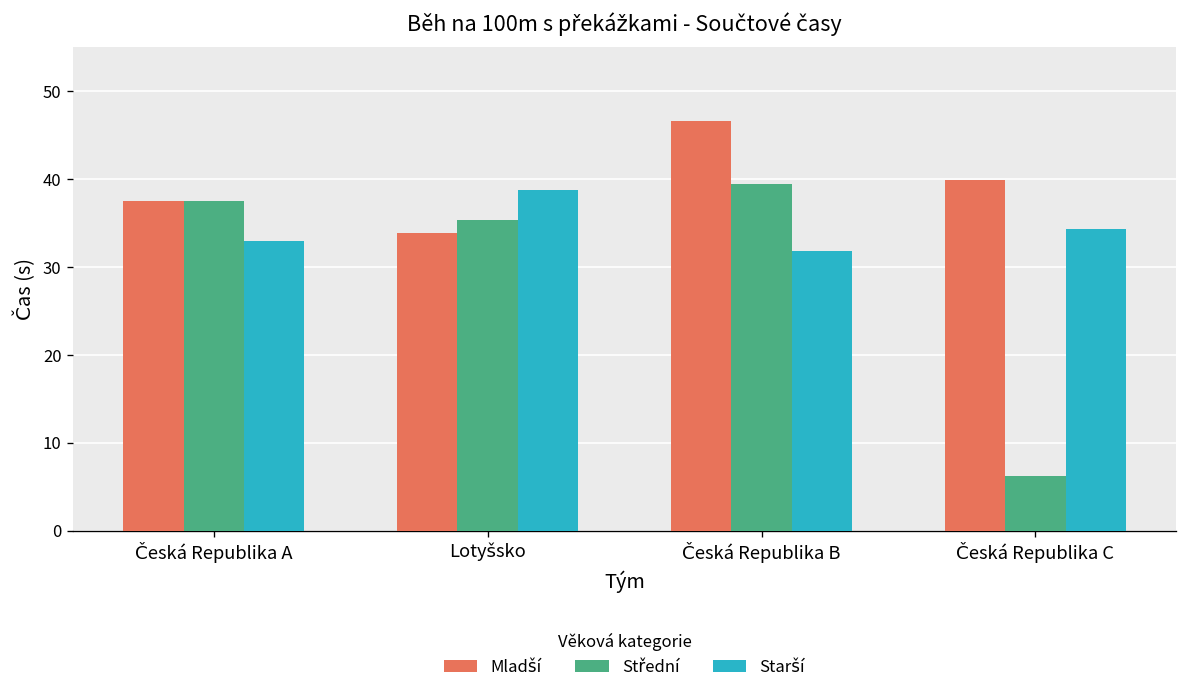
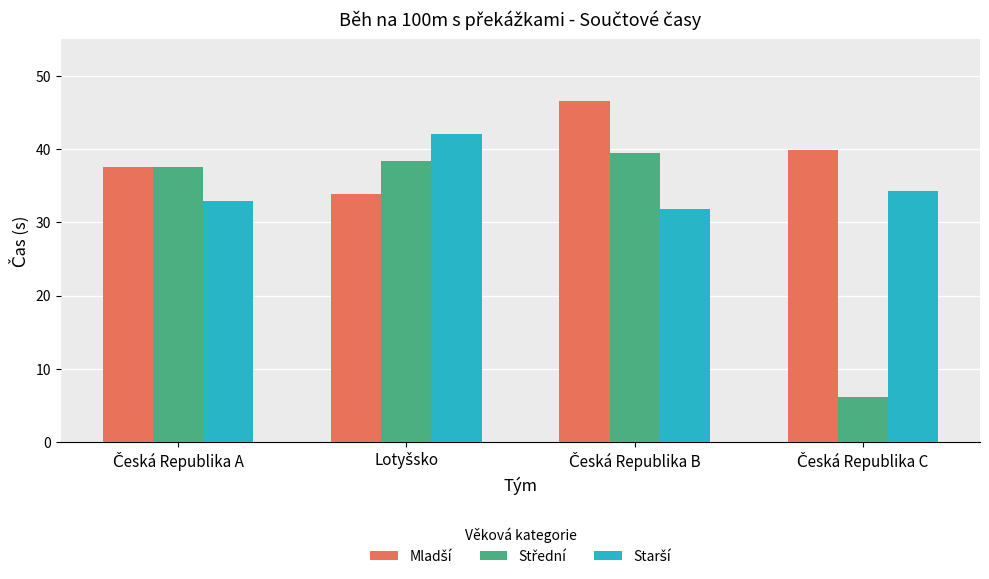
Střední, Lotyšsko: 35 -> 38
Starší, Lotyšsko: 39 -> 42
